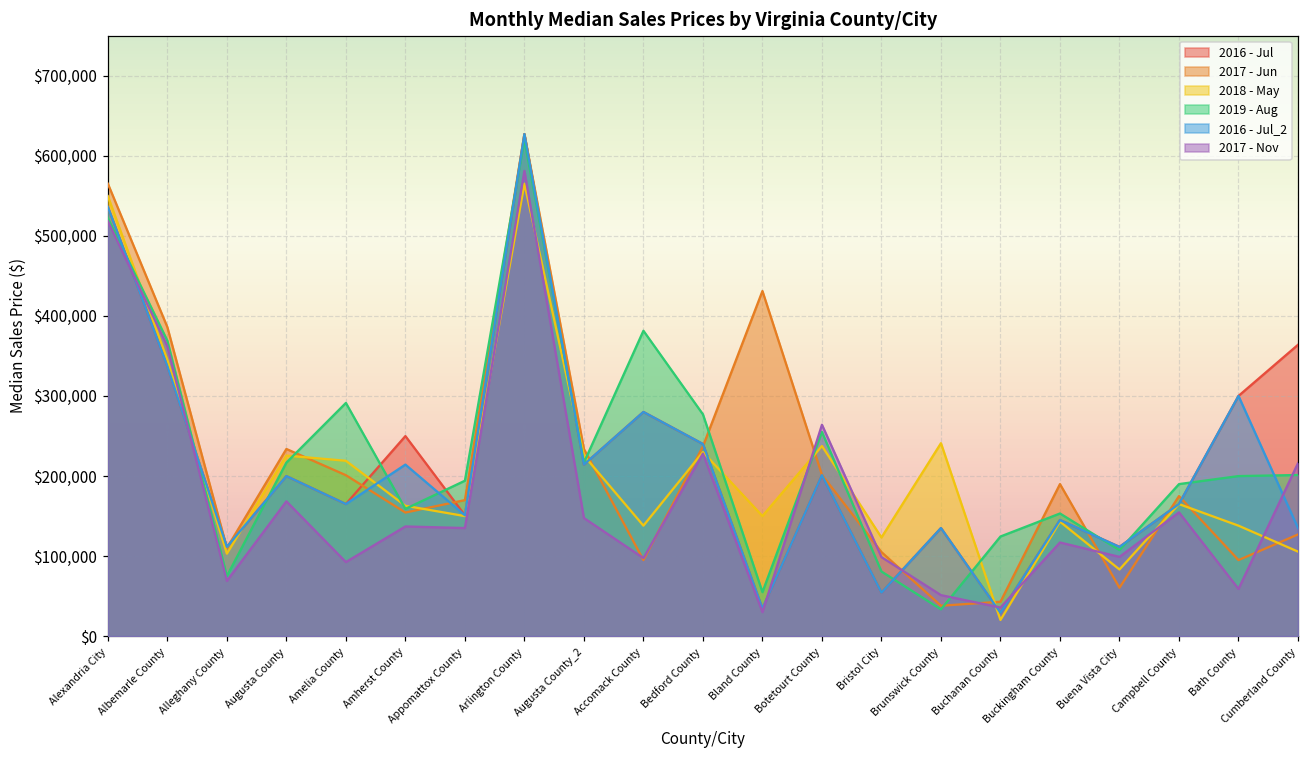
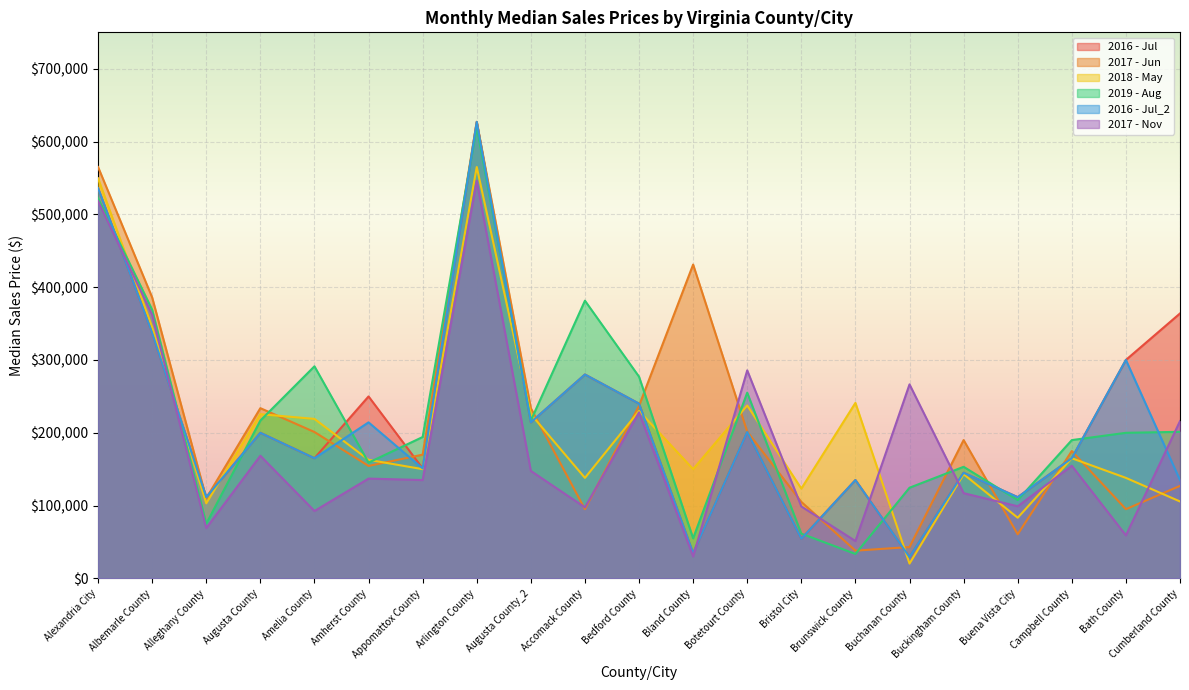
2017 - Nov, Arlington County: $580,000 -> $550,000
2017 - Nov, Botetourt County: $260,000 -> $290,000
2019 - Aug, Bristol City: $80,000 -> $60,000
2017 - Nov, Buchanan County: $40,000 -> $270,000
